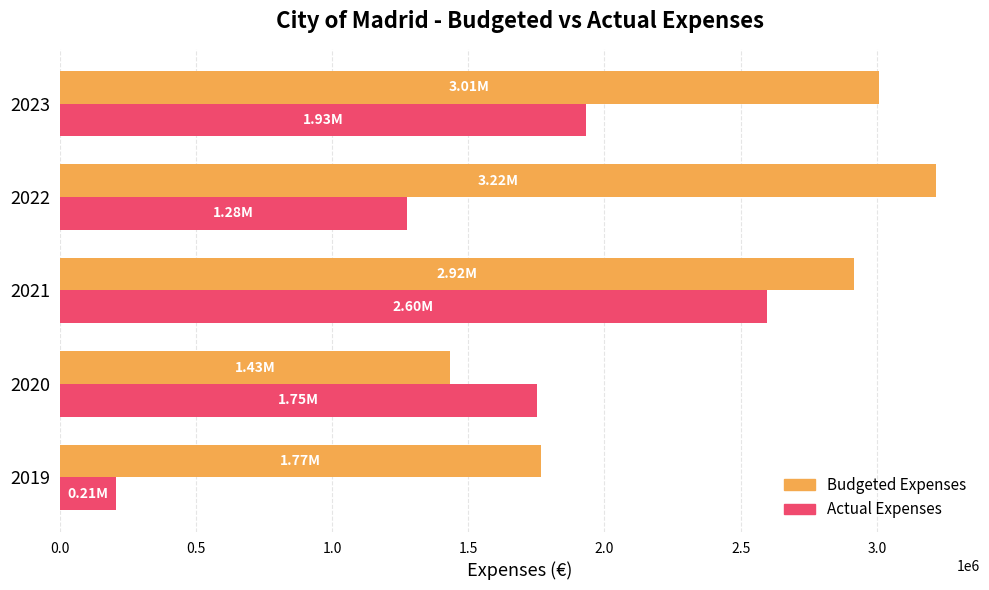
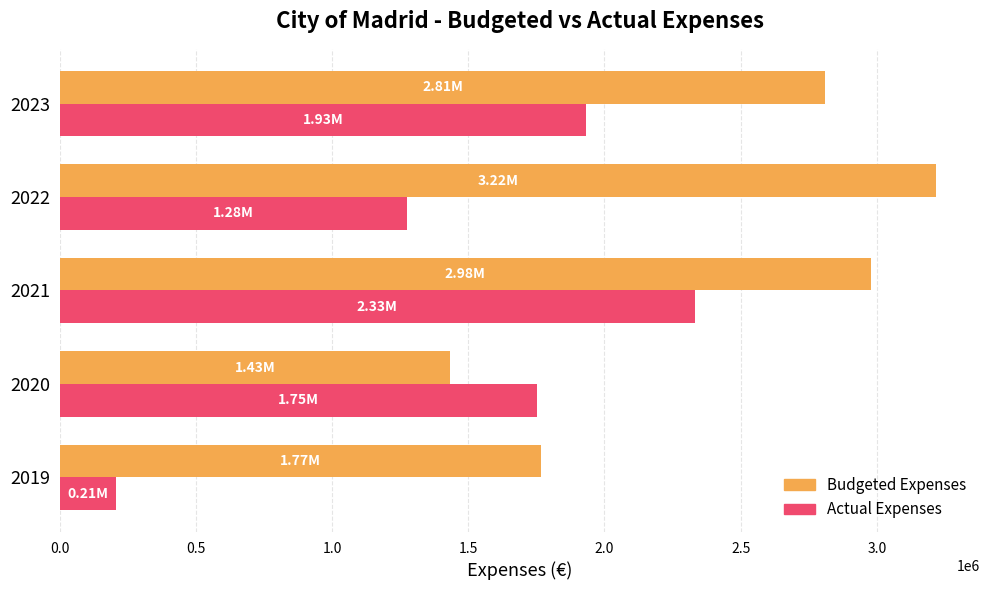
Budgeted Expenses, 2023: 3.01M -> 2.81M
Budgeted Expenses, 2021: 2.92M -> 2.98M
Actual Expenses, 2021: 2.60M -> 2.33M
